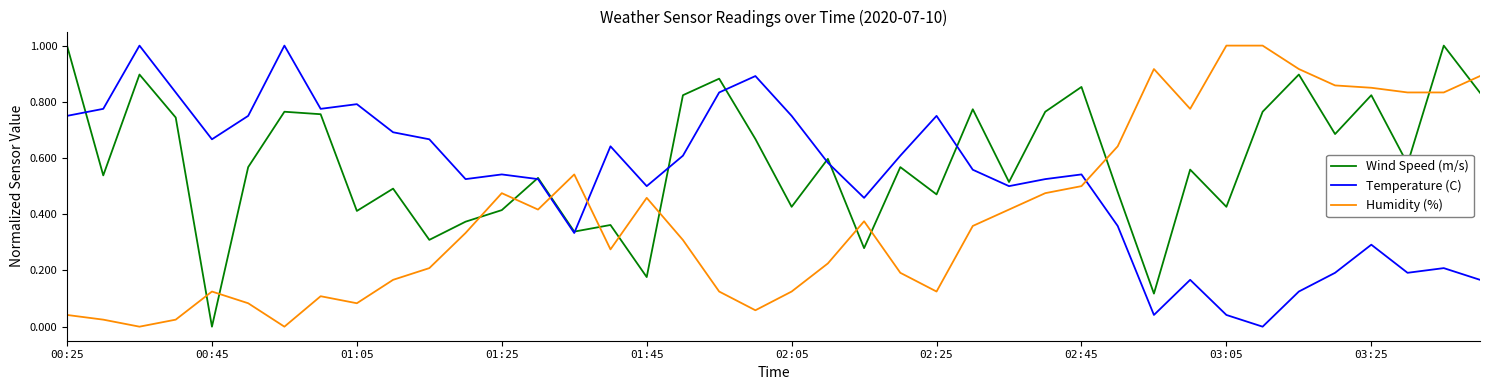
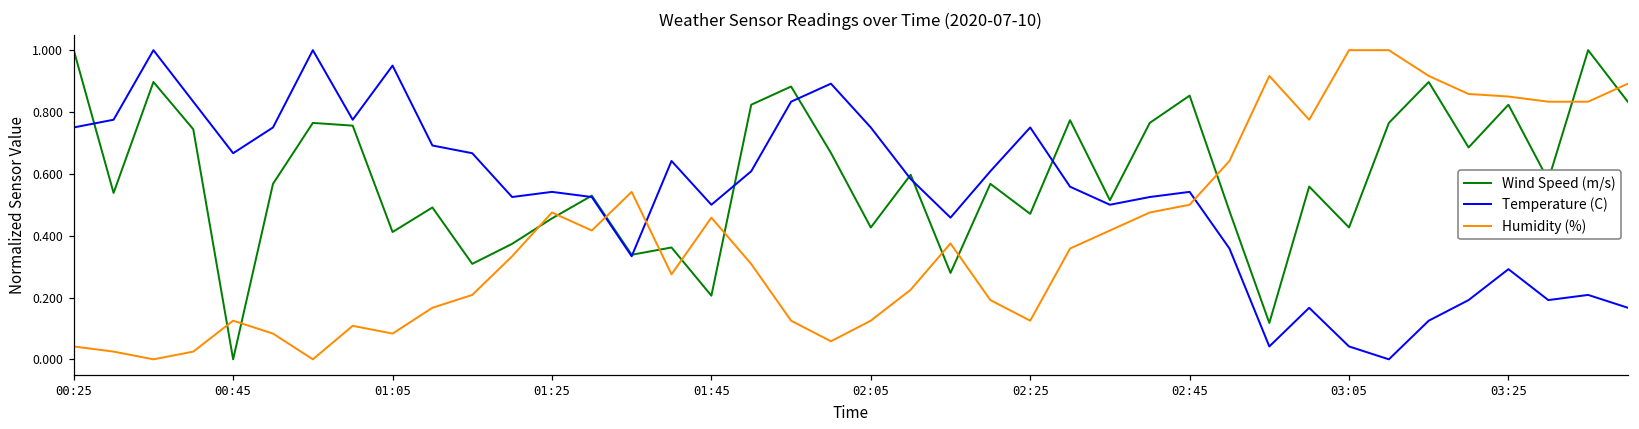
Temperature (C), 01:05: 0.79 -> 0.95
Wind Speed (m/s), 01:25: 0.41 -> 0.46
Wind Speed (m/s), 01:45: 0.18 -> 0.21
